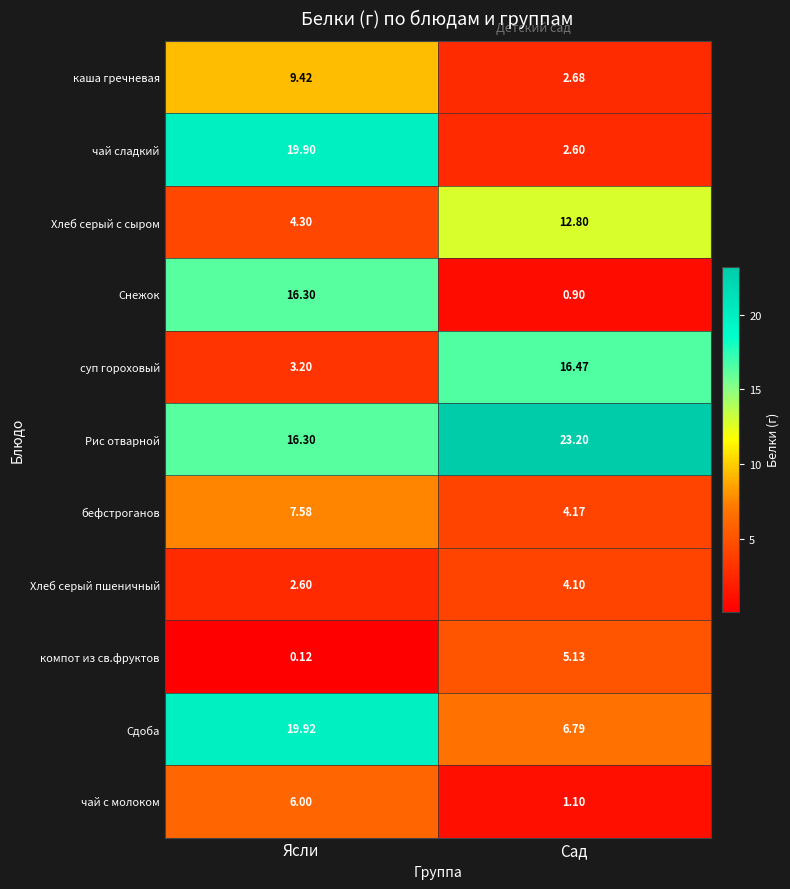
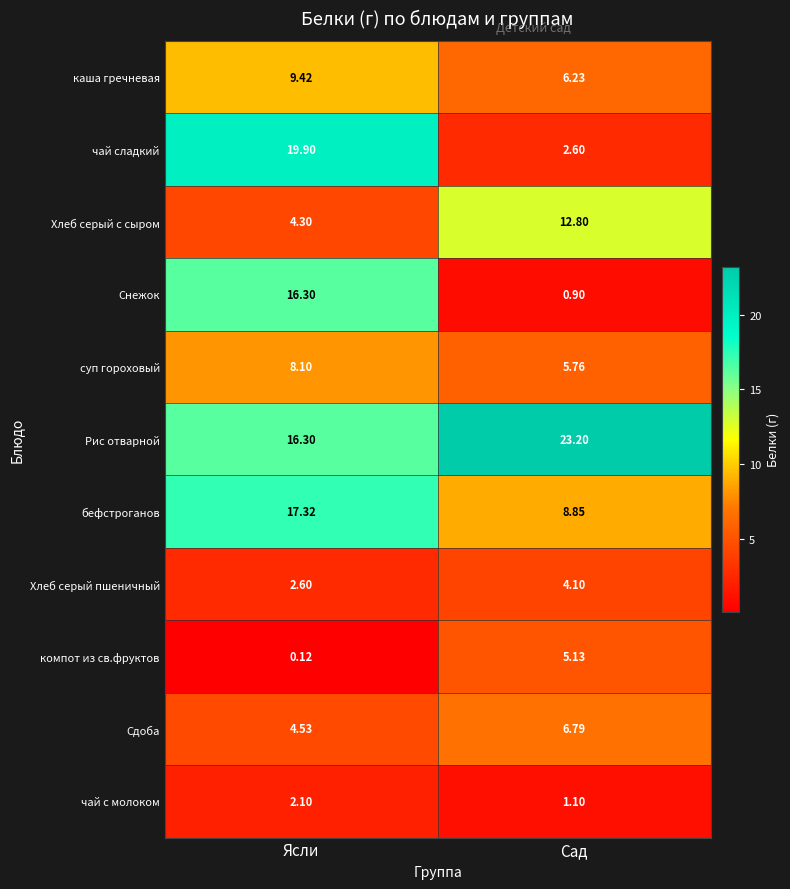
каша гречневая, Сад: 2.68 -> 6.23
суп гороховый, Ясли: 3.20 -> 8.10
суп гороховый, Сад: 16.47 -> 5.76
бефстроганов, Ясли: 7.58 -> 17.32
бефстроганов, Сад: 4.17 -> 8.85
Сдоба, Ясли: 19.92 -> 4.53
чай с молоком, Ясли: 6.00 -> 2.10
